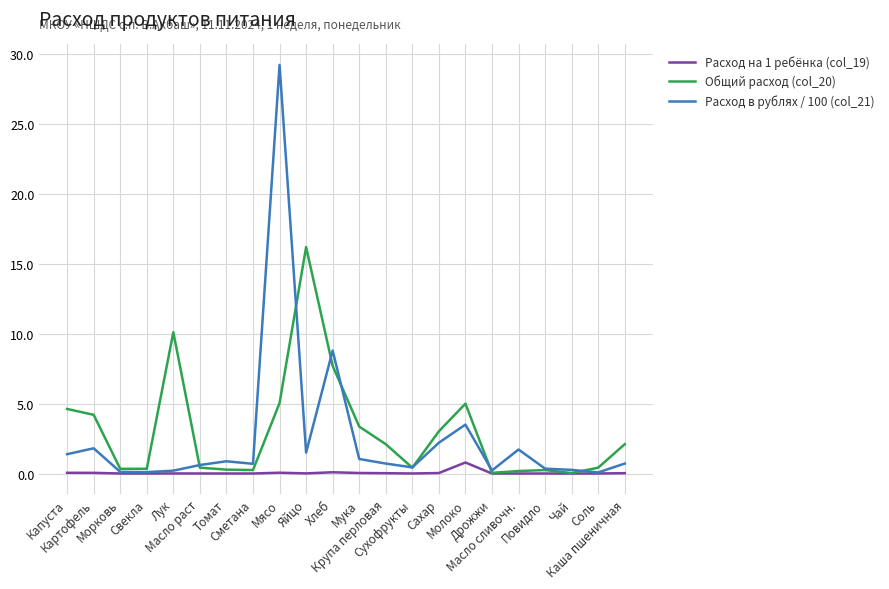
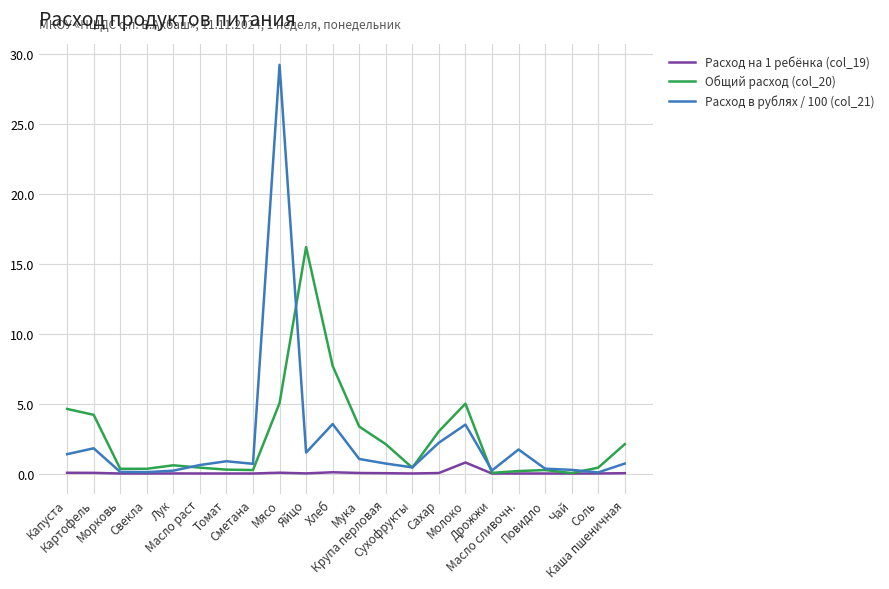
Общий расход (col_20), Лук: 10.1 -> 0.6
Расход в рублях / 100 (col_21), Хлеб: 8.8 -> 3.5
